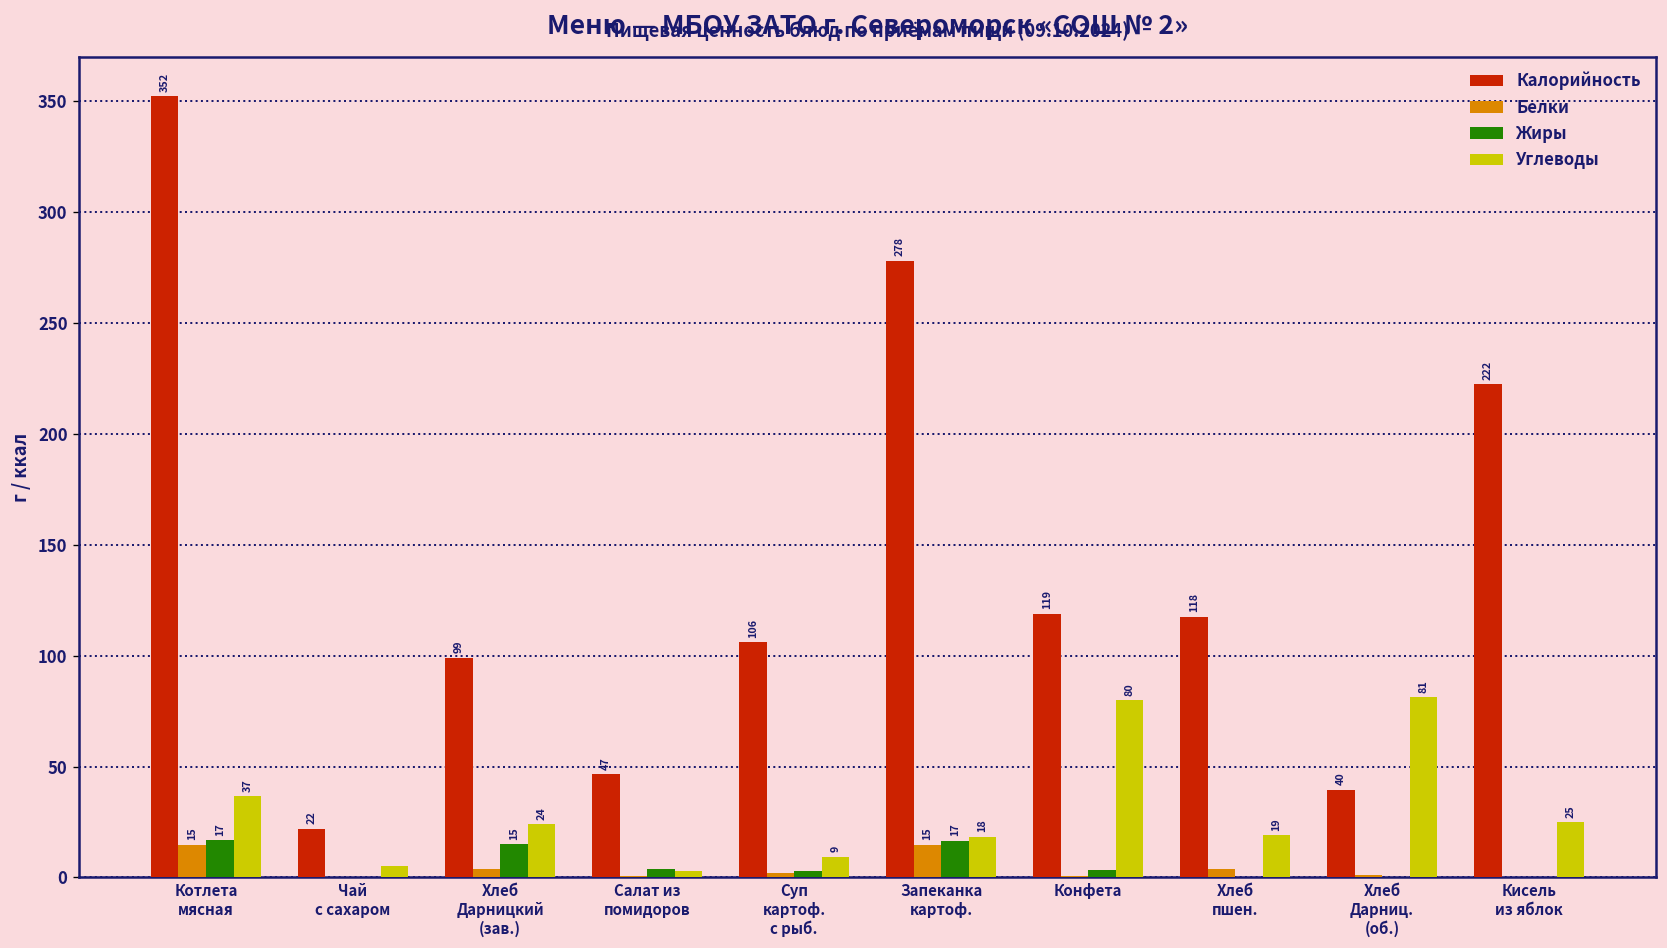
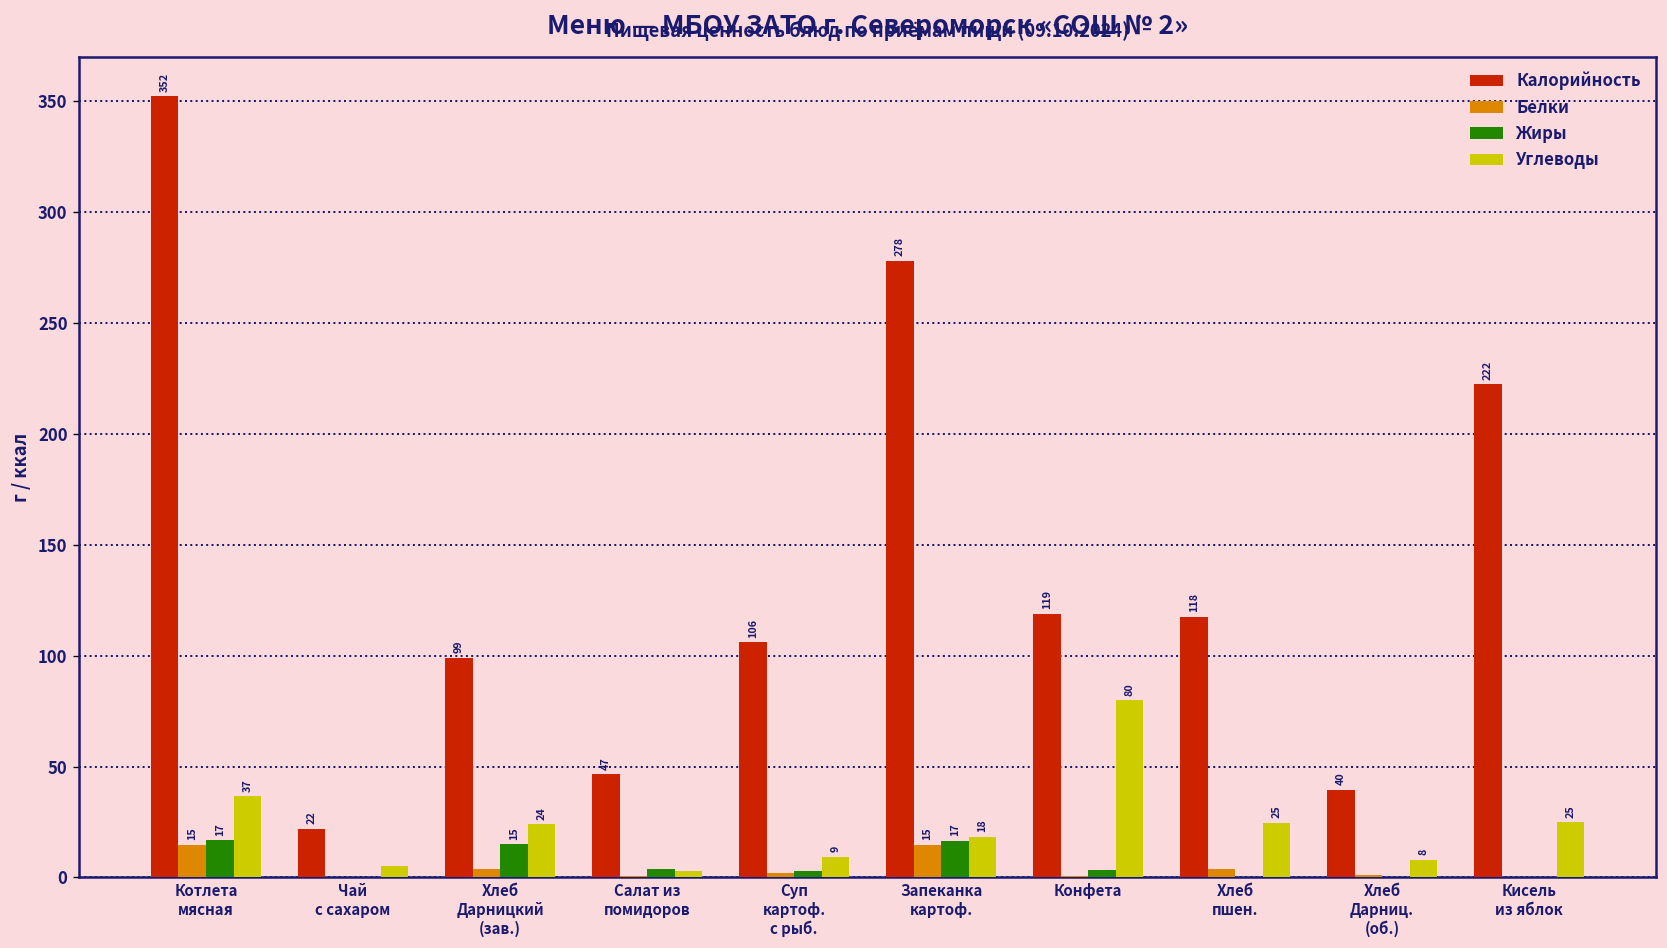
Углеводы, Хлеб пшен.: 19 -> 25
Углеводы, Хлеб Дарниц. (об.): 81 -> 8
